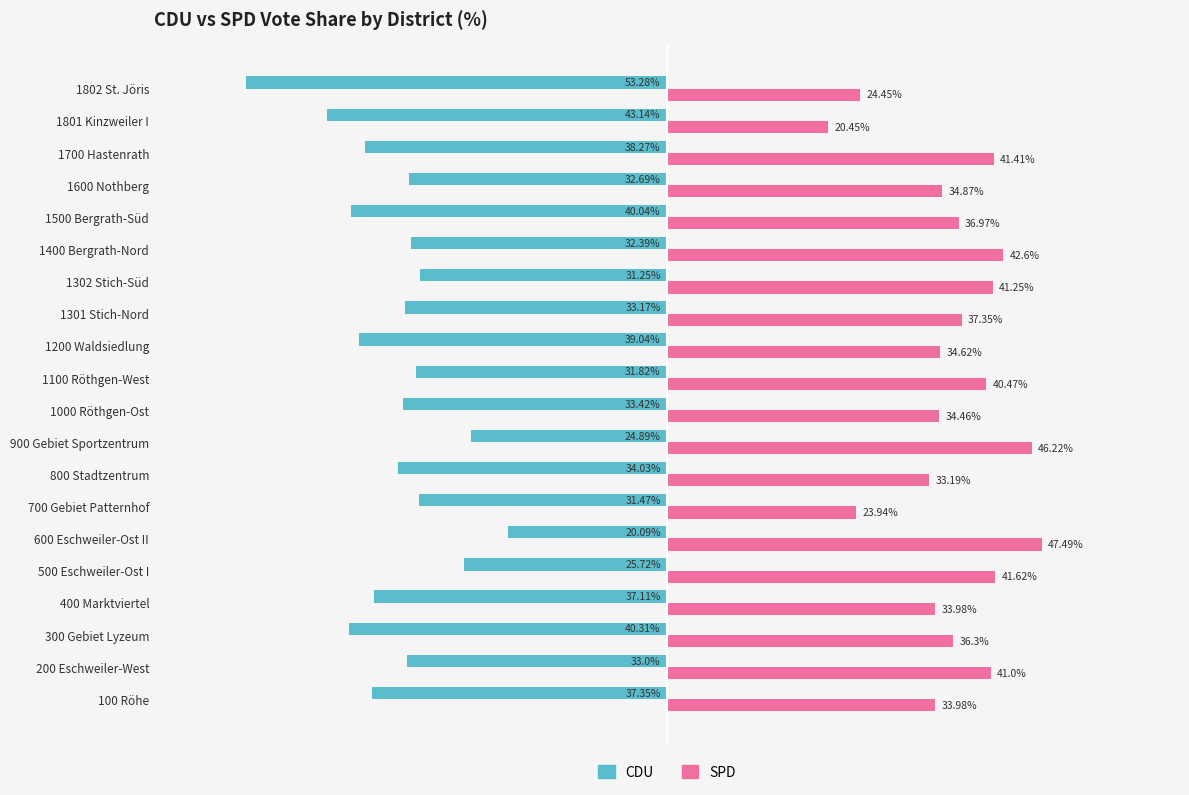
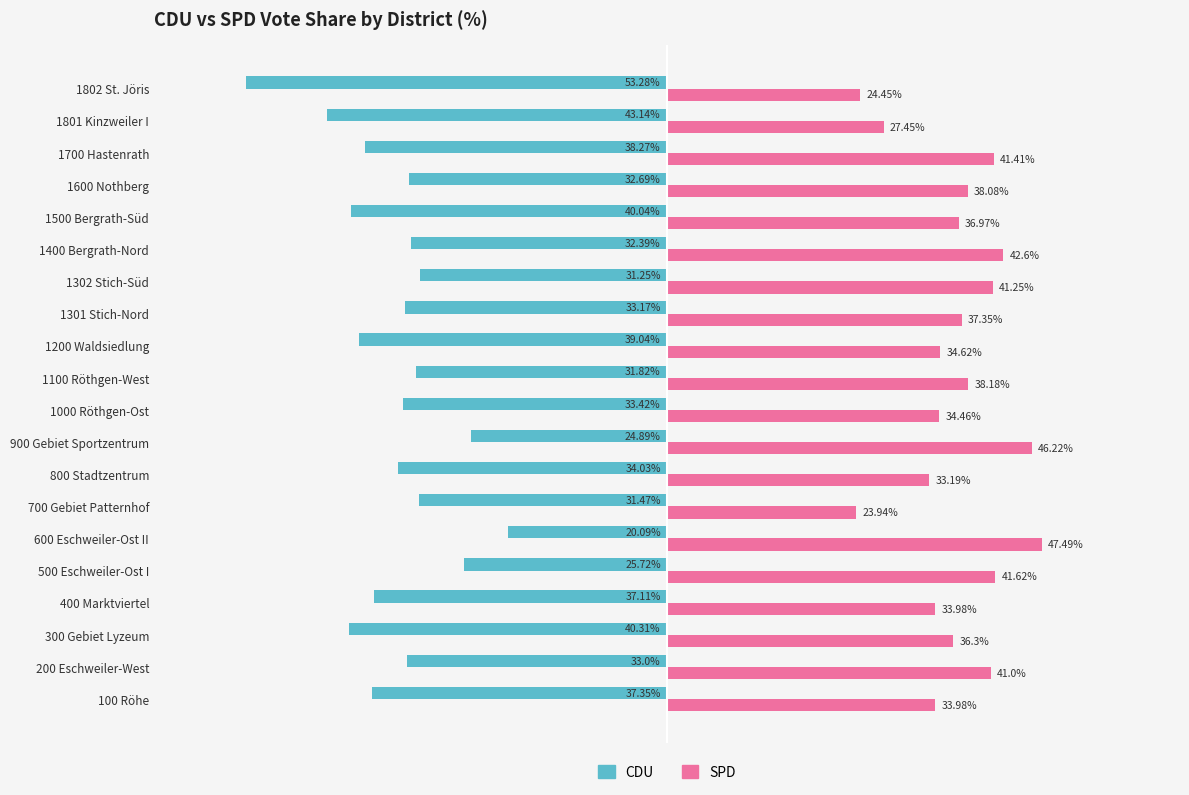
SPD, 1801 Kinzweiler I: 20.45% -> 27.45%
SPD, 1600 Nothberg: 34.87% -> 38.08%
SPD, 1100 Röthgen-West: 40.47% -> 38.18%
